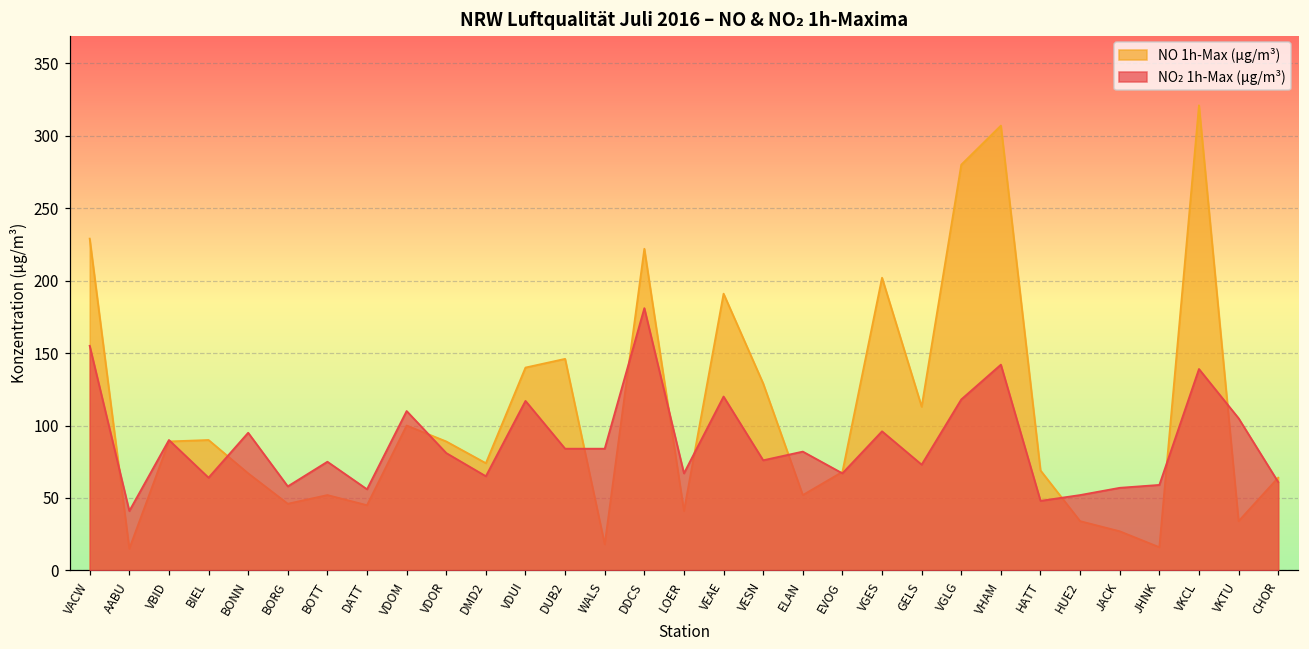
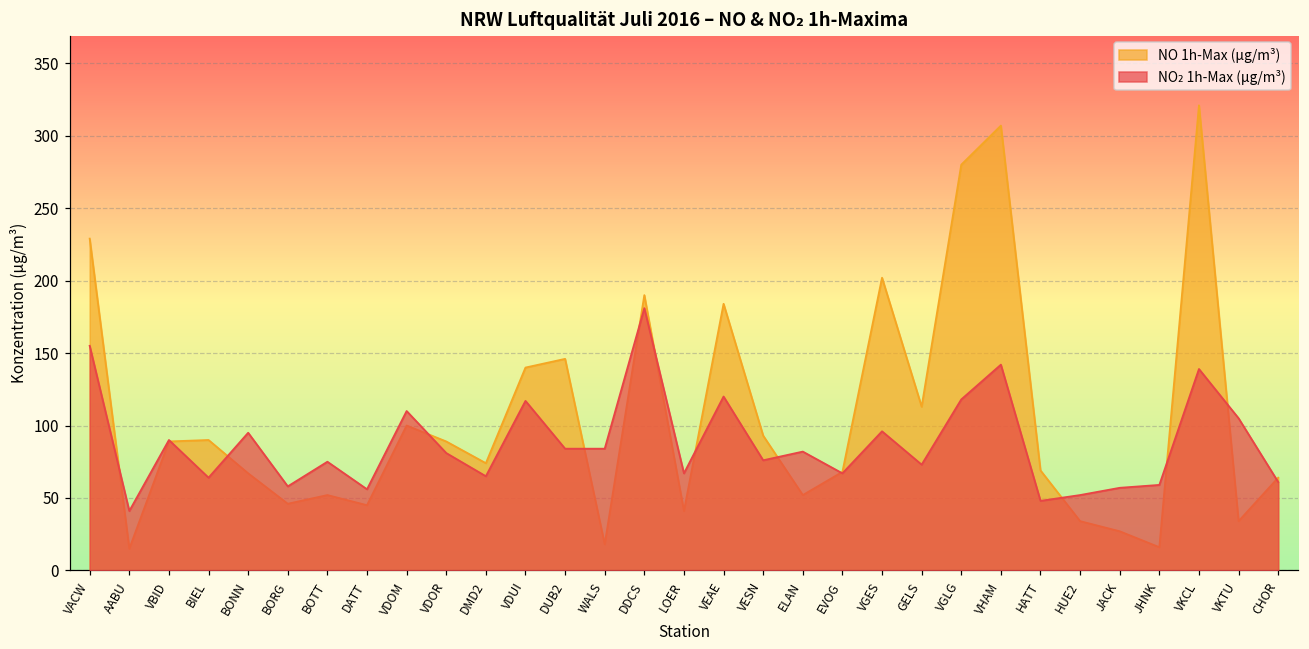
NO 1h-Max (µg/m³), DDCS: 222 -> 190
NO 1h-Max (µg/m³), VEAE: 191 -> 184
NO 1h-Max (µg/m³), VESN: 129 -> 93
